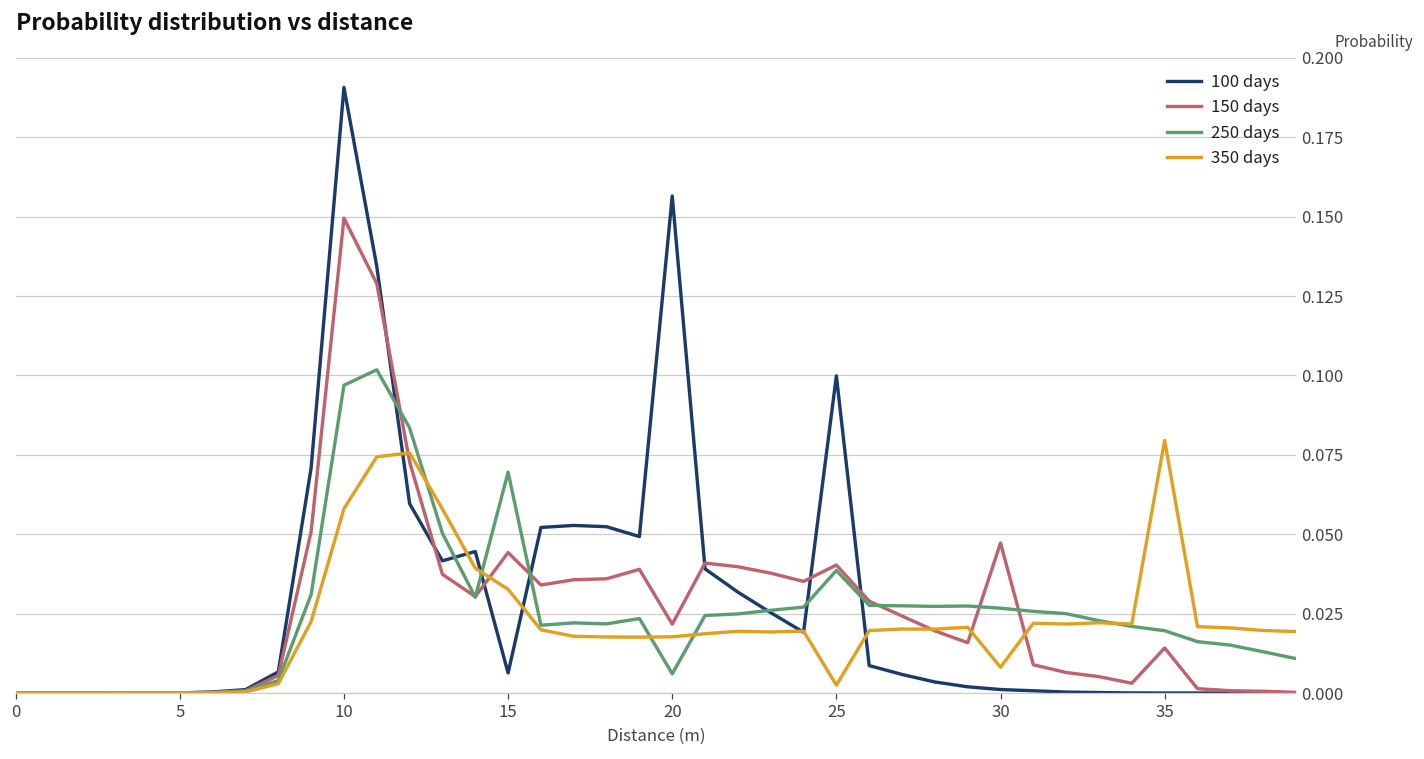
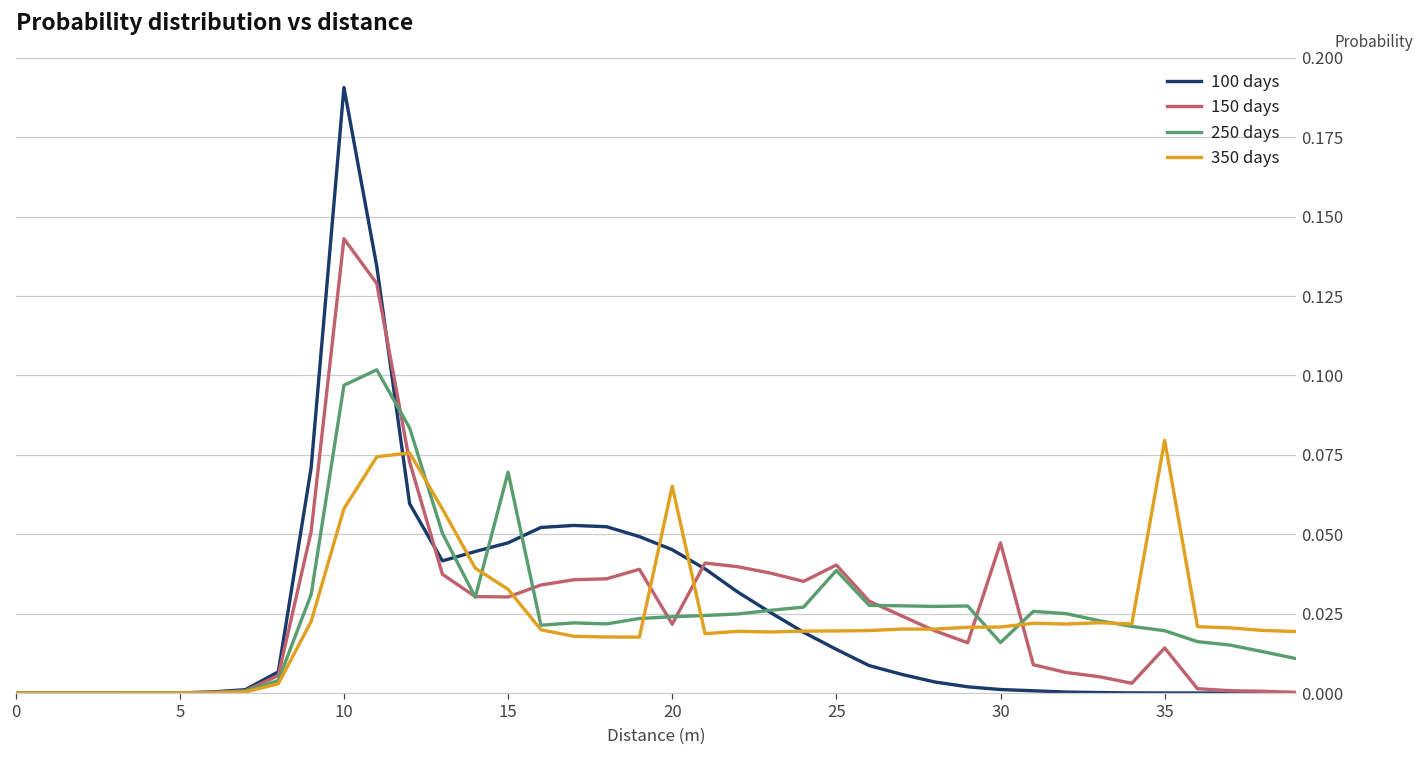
150 days, 10: 0.150 -> 0.143
100 days, 15: 0.006 -> 0.047
150 days, 15: 0.044 -> 0.030
100 days, 20: 0.157 -> 0.045
250 days, 20: 0.006 -> 0.024
350 days, 20: 0.018 -> 0.065
100 days, 25: 0.100 -> 0.014
350 days, 25: 0.002 -> 0.020
250 days, 30: 0.027 -> 0.016
350 days, 30: 0.008 -> 0.021
